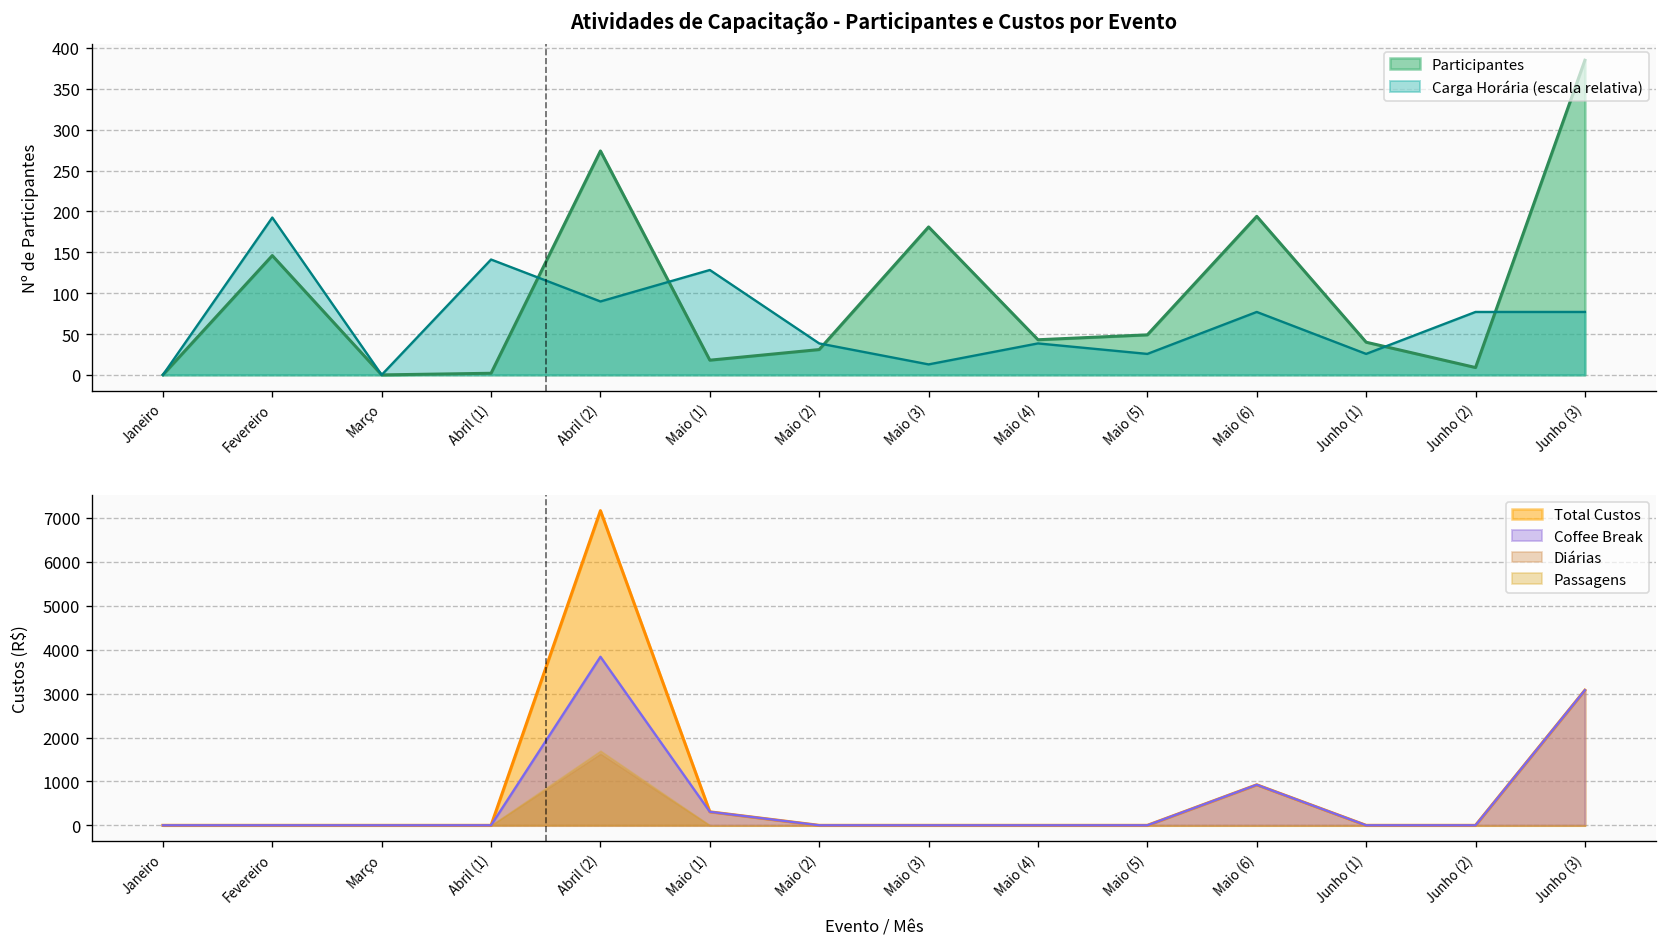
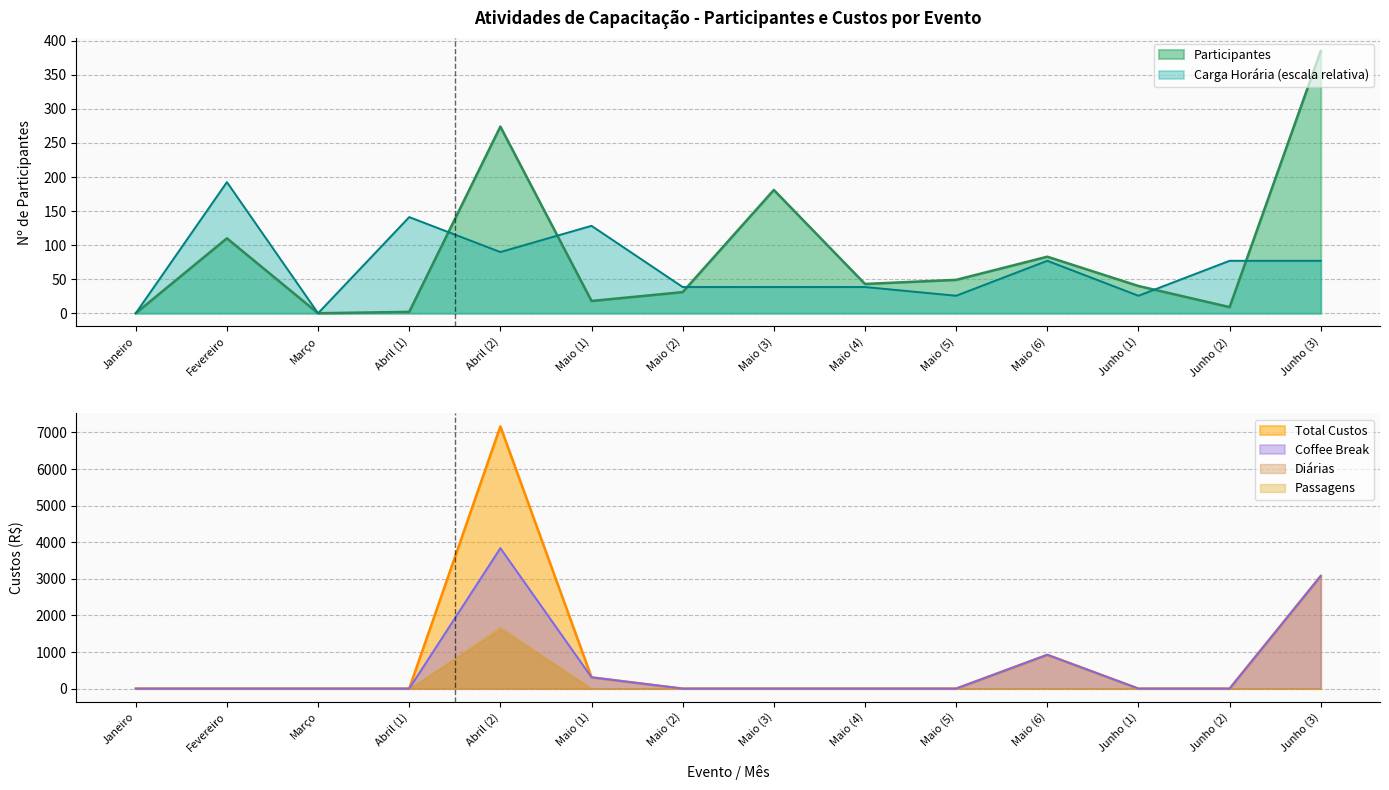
Atividades de Capacitação - Participantes e Custos por Evento, Participantes, Fevereiro: 150 -> 110
Atividades de Capacitação - Participantes e Custos por Evento, Carga Horária (escala relativa), Maio (3): 10 -> 40
Atividades de Capacitação - Participantes e Custos por Evento, Participantes, Maio (6): 190 -> 80
